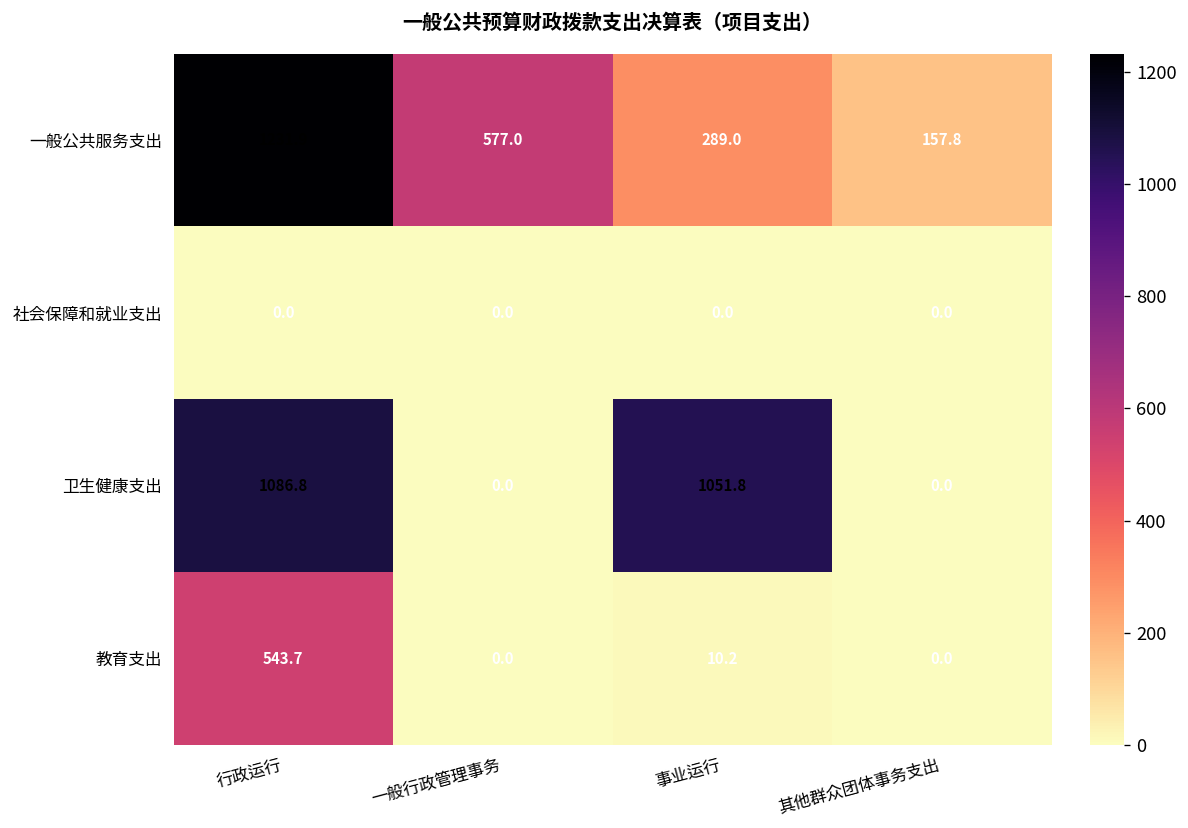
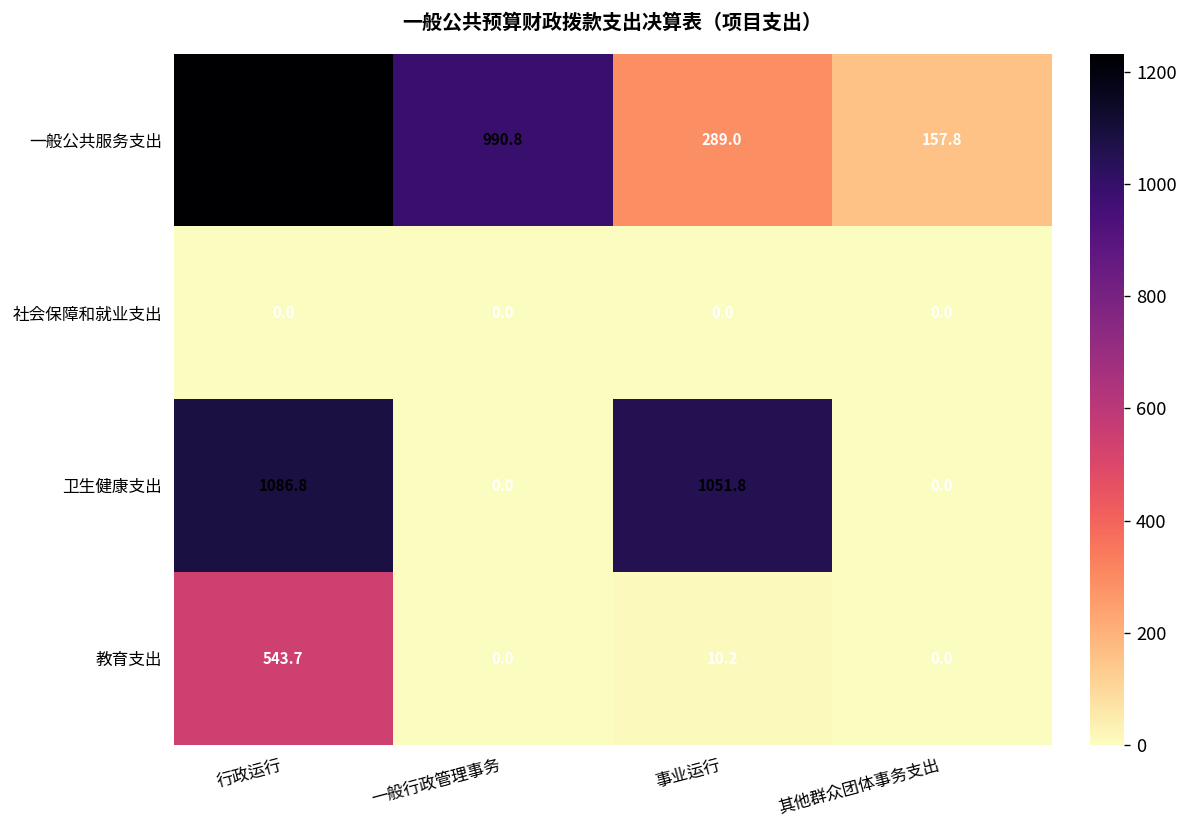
一般公共服务支出, 一般行政管理事务: 577.0 -> 990.8
